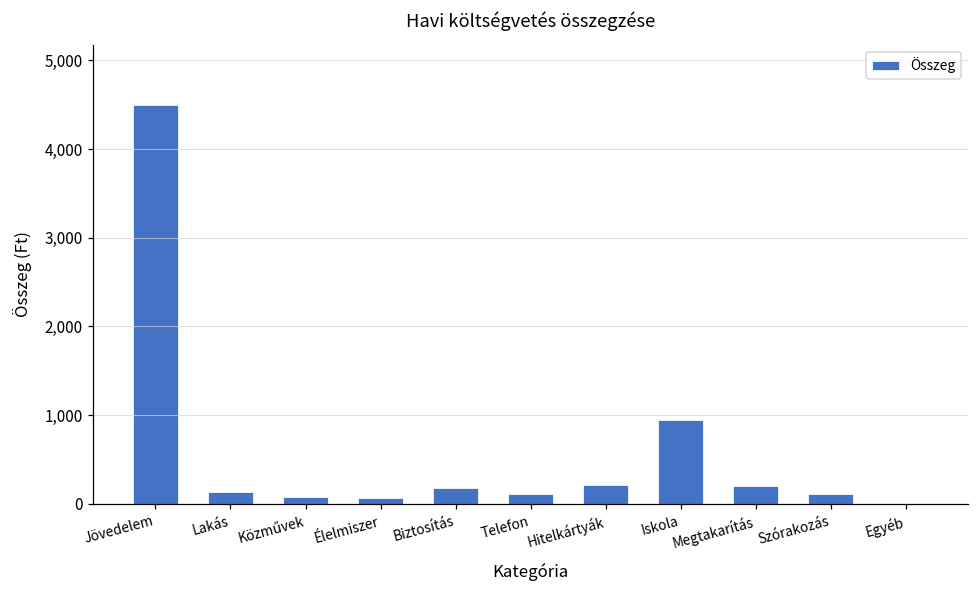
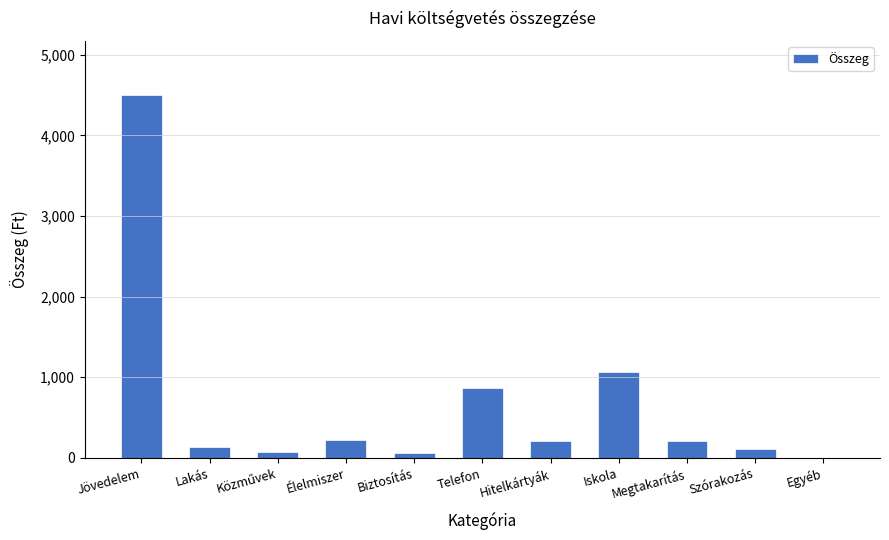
Élelmiszer: 100 -> 200
Biztosítás: 200 -> 100
Telefon: 100 -> 900
Iskola: 900 -> 1,100
